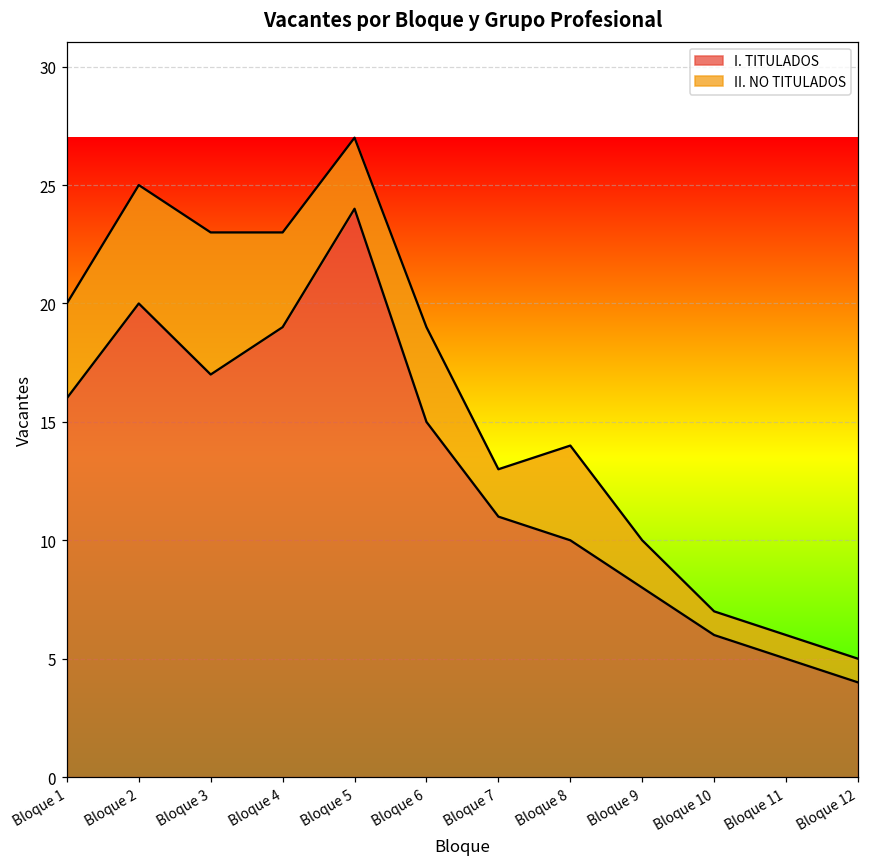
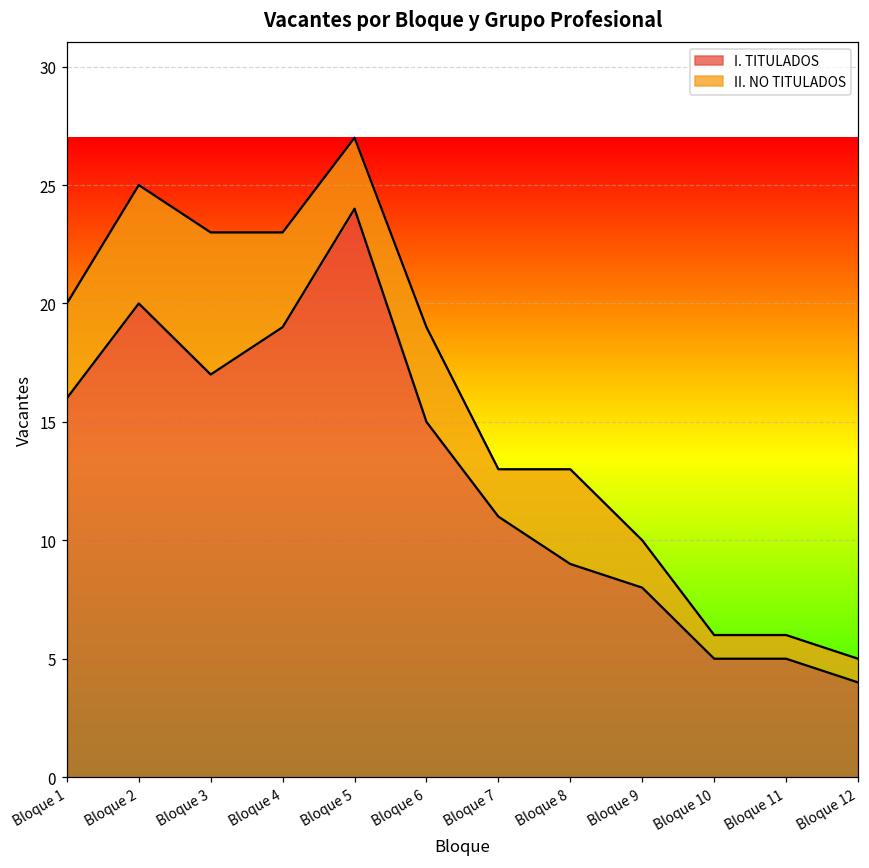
I. TITULADOS, Bloque 8: 10 -> 9
I. TITULADOS, Bloque 10: 6 -> 5
